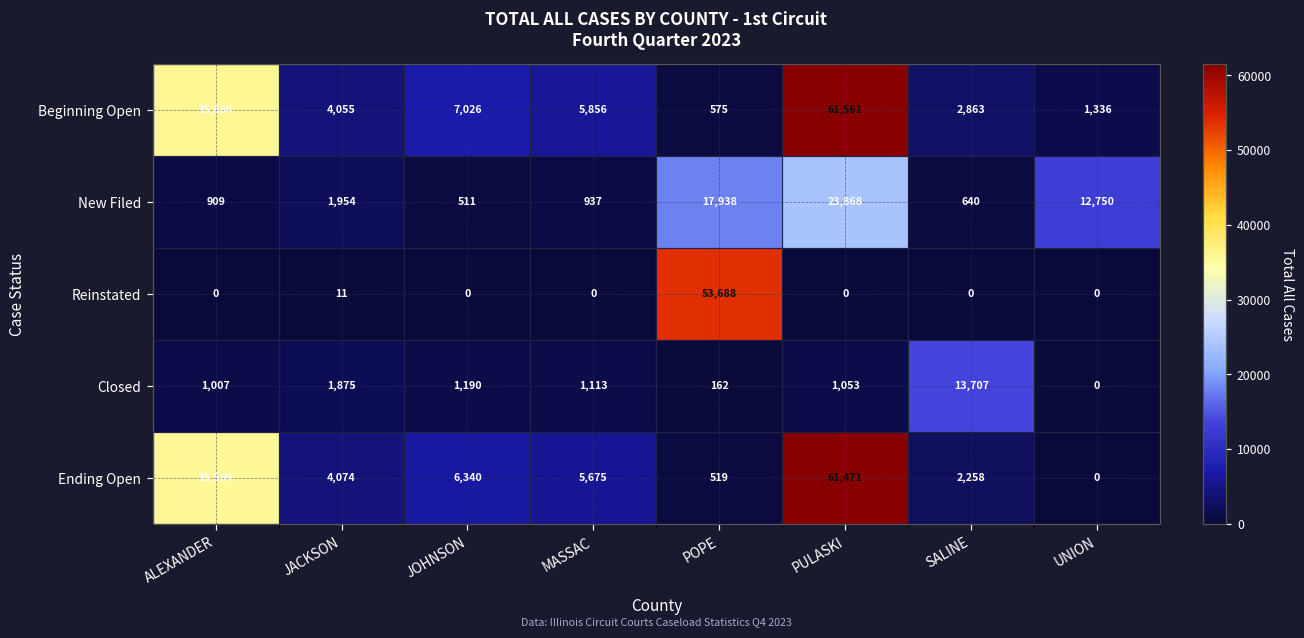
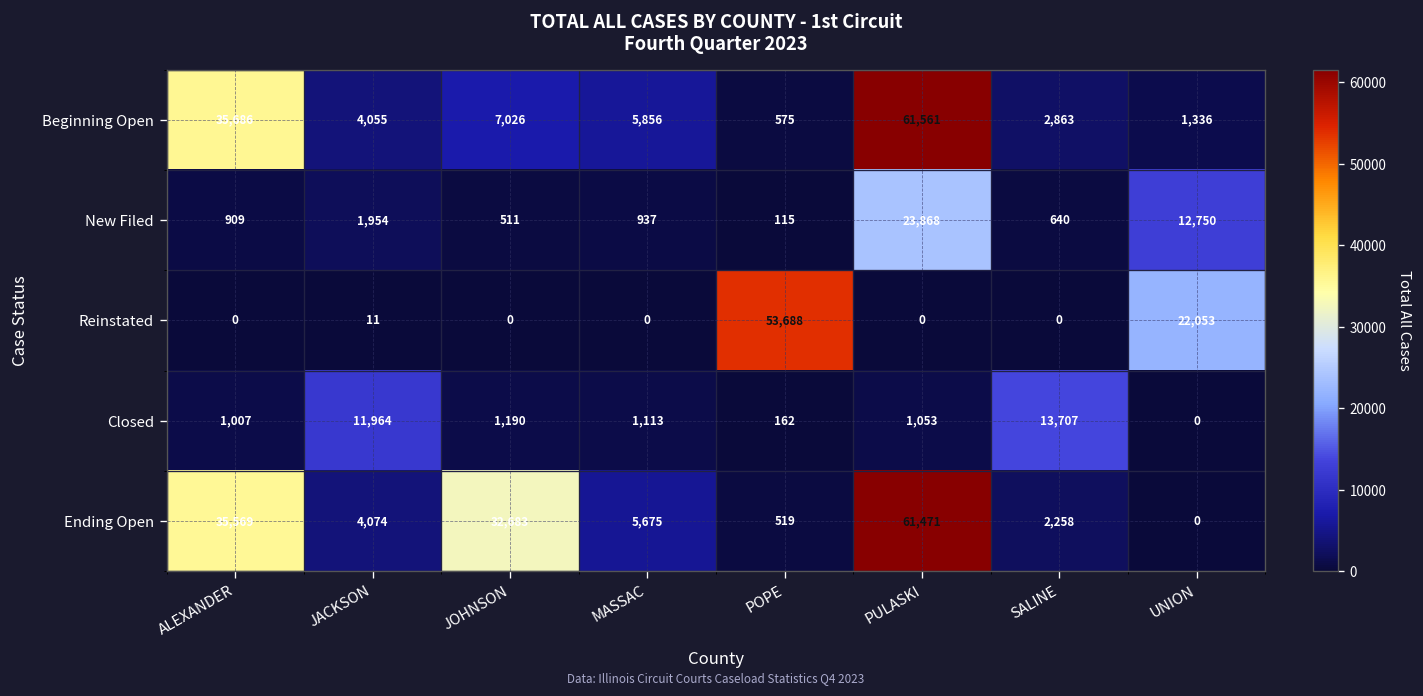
New Filed, POPE: 17,938 -> 115
Reinstated, UNION: 0 -> 22,053
Closed, JACKSON: 1,875 -> 11,964
Ending Open, JOHNSON: 6,340 -> 32,683
